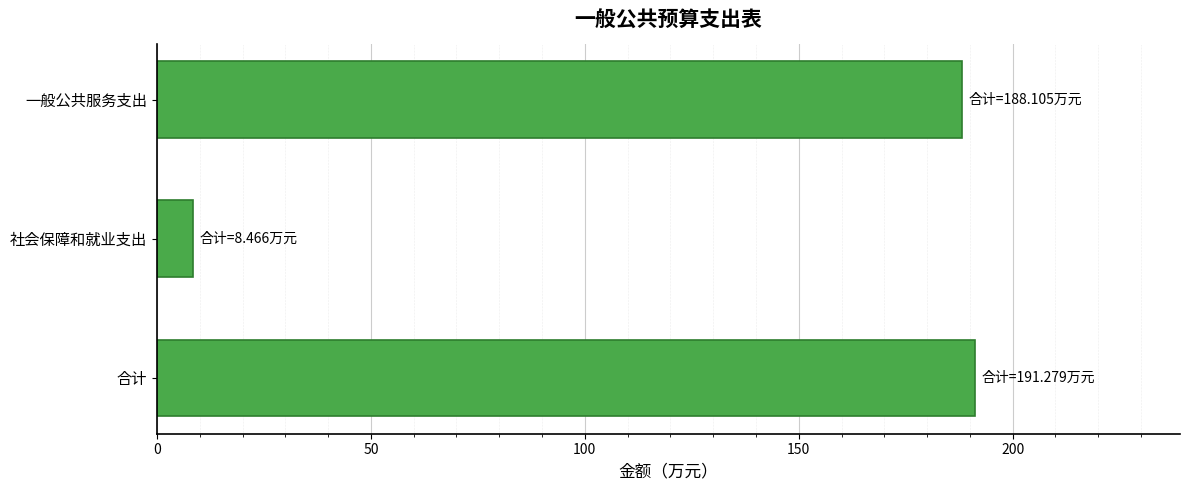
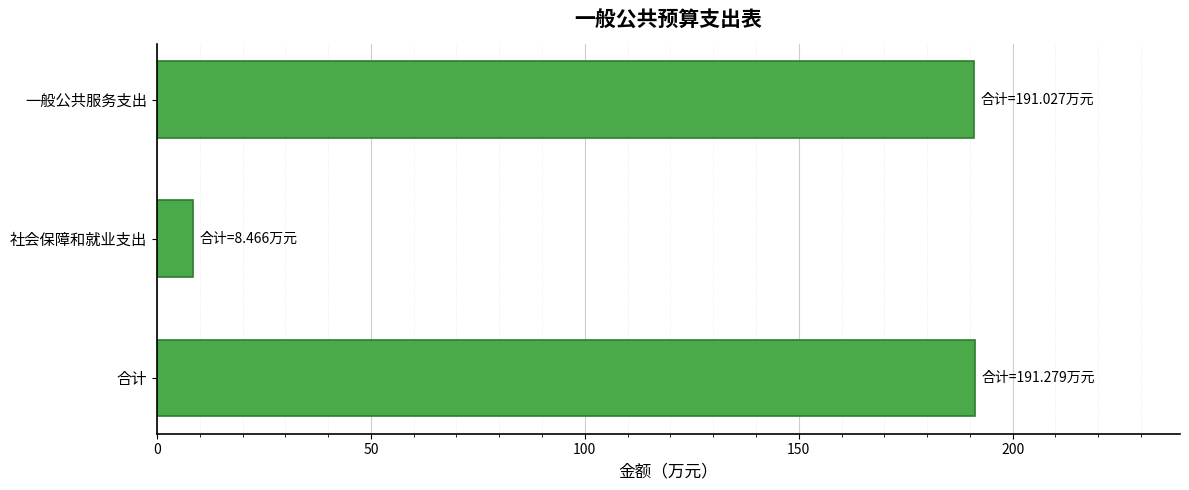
一般公共服务支出: 188.105 -> 191.027
